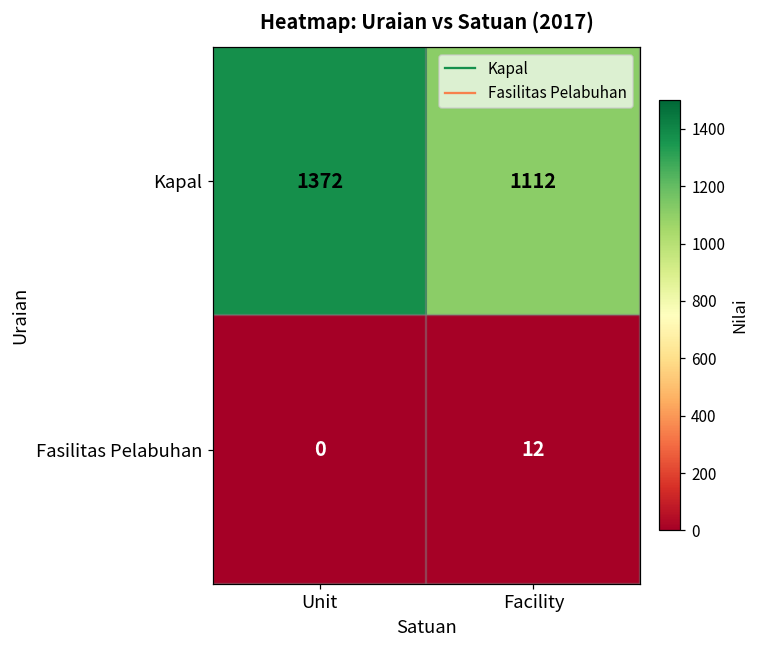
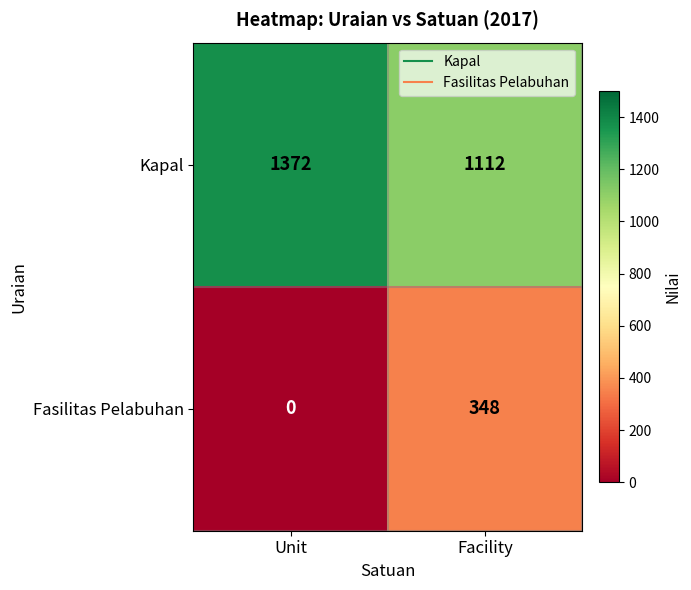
Fasilitas Pelabuhan, Facility: 12 -> 348
